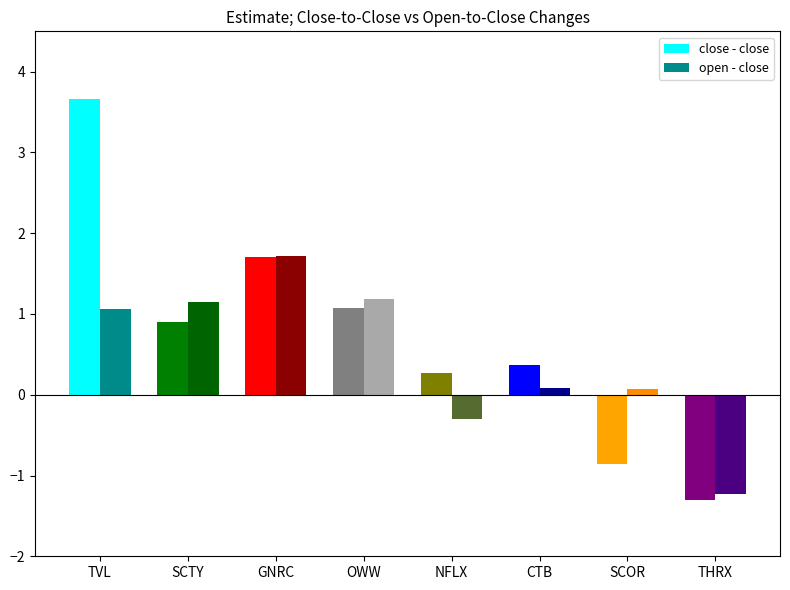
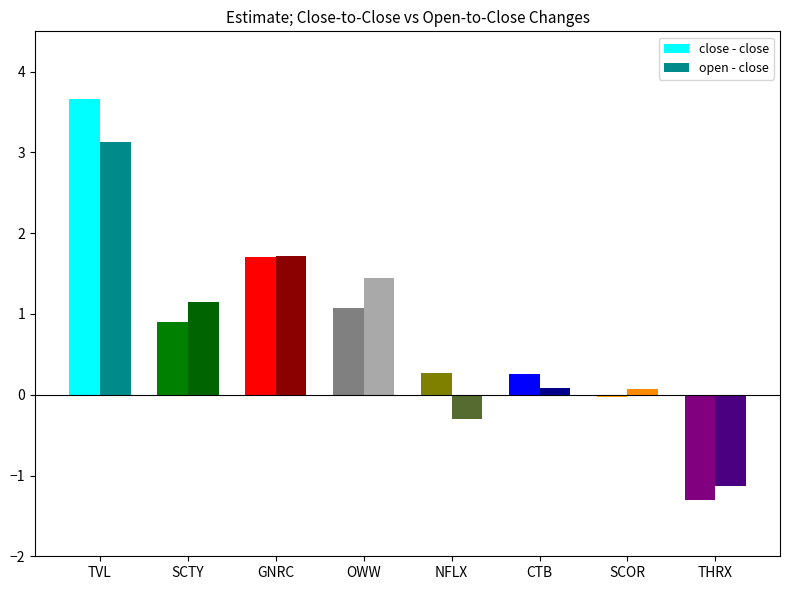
open - close, TVL: 1.1 -> 3.1
open - close, OWW: 1.2 -> 1.4
close - close, CTB: 0.4 -> 0.3
close - close, SCOR: -0.9 -> 0.0
open - close, THRX: -1.2 -> -1.1
